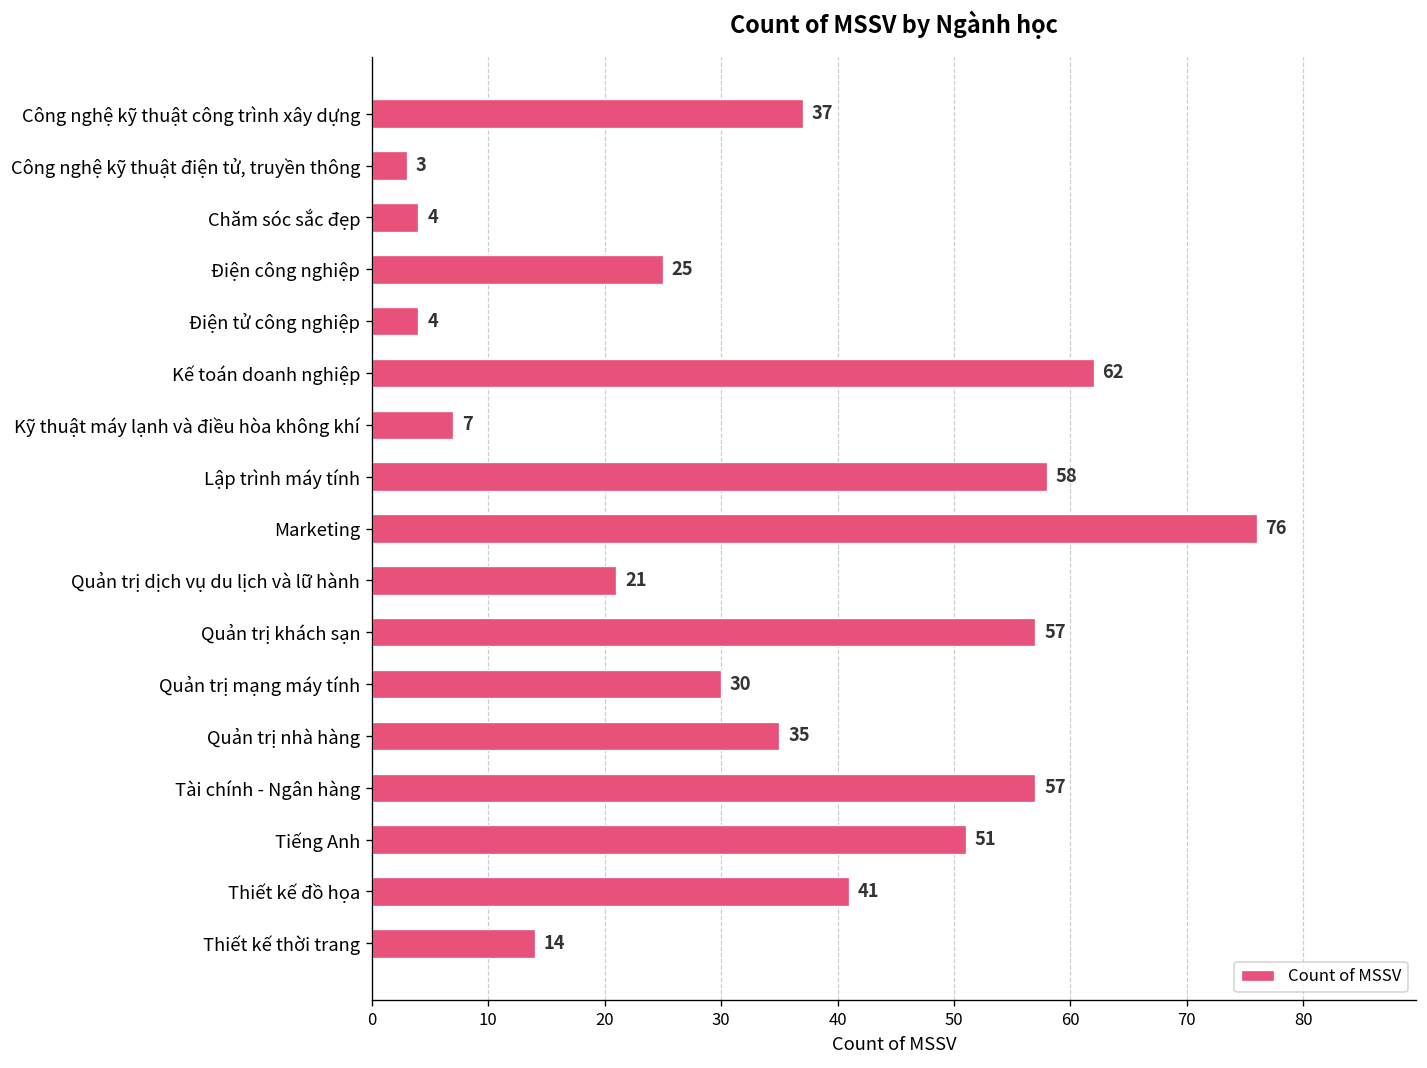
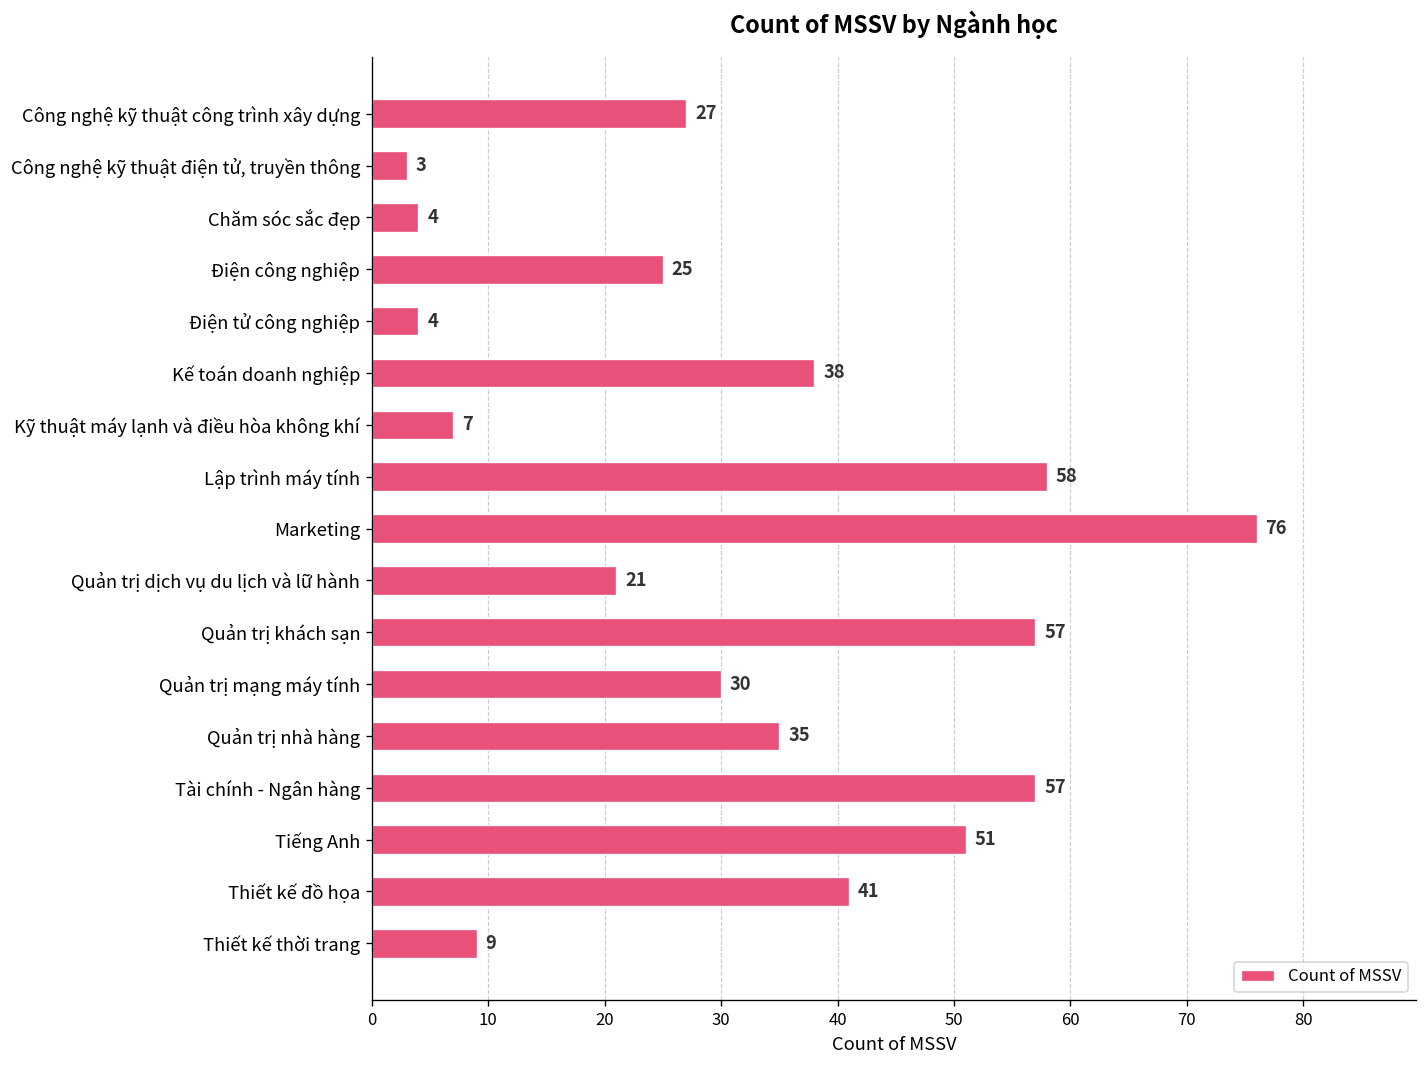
Công nghệ kỹ thuật công trình xây dựng: 37 -> 27
Kế toán doanh nghiệp: 62 -> 38
Thiết kế thời trang: 14 -> 9
